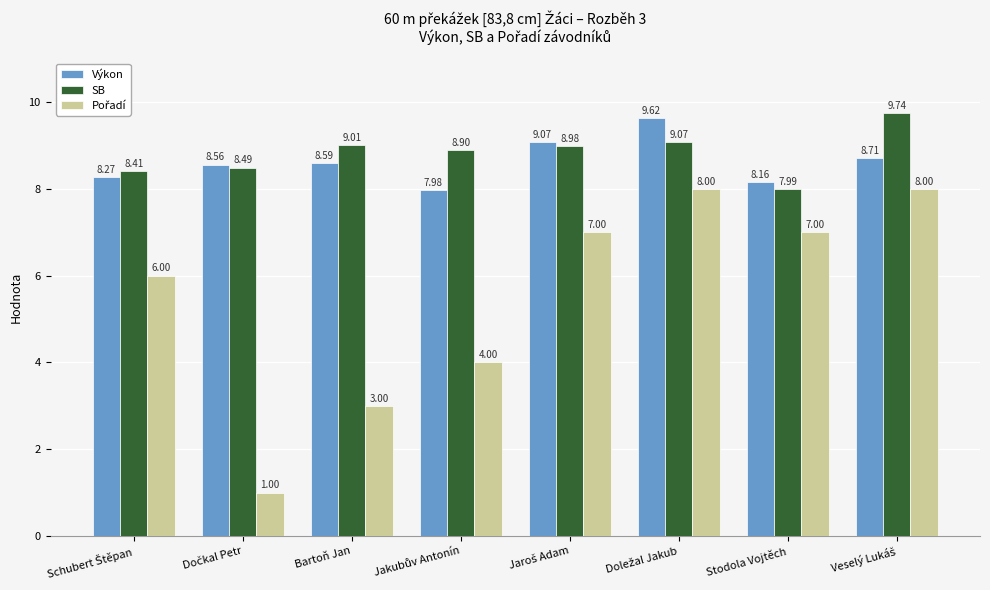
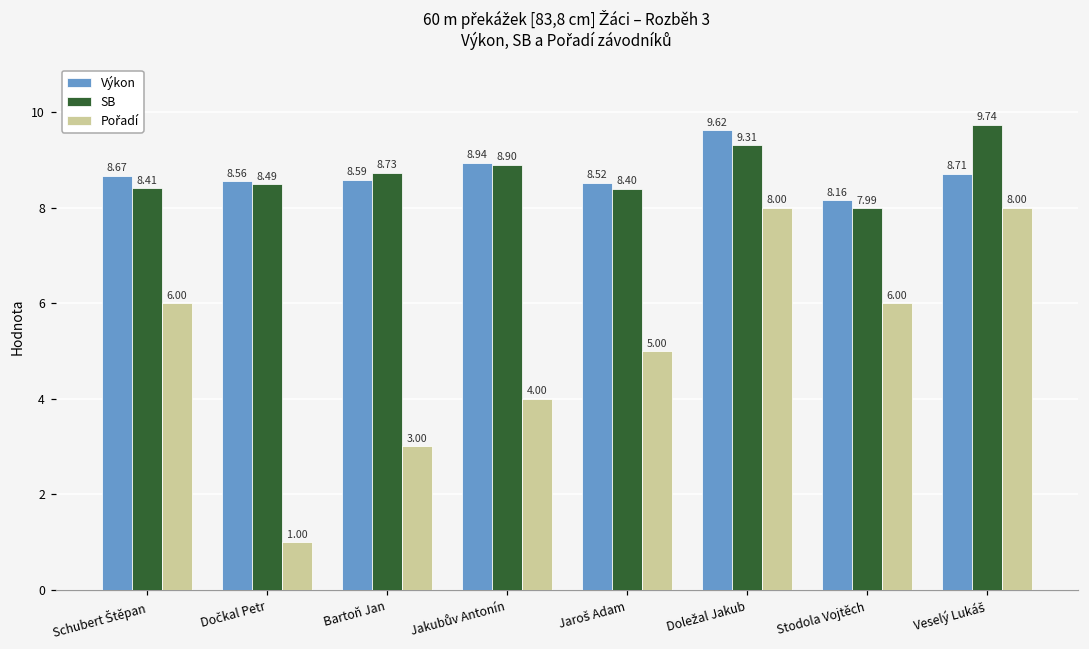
Výkon, Schubert Štěpan: 8.27 -> 8.67
SB, Bartoň Jan: 9.01 -> 8.73
Výkon, Jakubův Antonín: 7.98 -> 8.94
Výkon, Jaroš Adam: 9.07 -> 8.52
SB, Jaroš Adam: 8.98 -> 8.40
Pořadí, Jaroš Adam: 7.00 -> 5.00
SB, Doležal Jakub: 9.07 -> 9.31
Pořadí, Stodola Vojtěch: 7.00 -> 6.00
